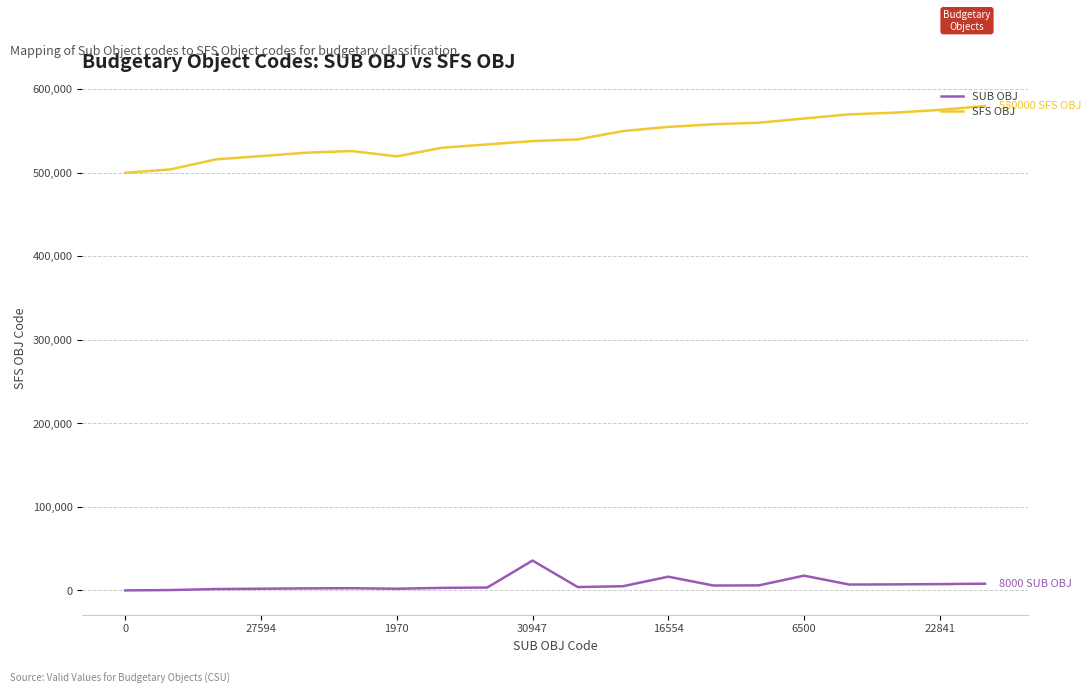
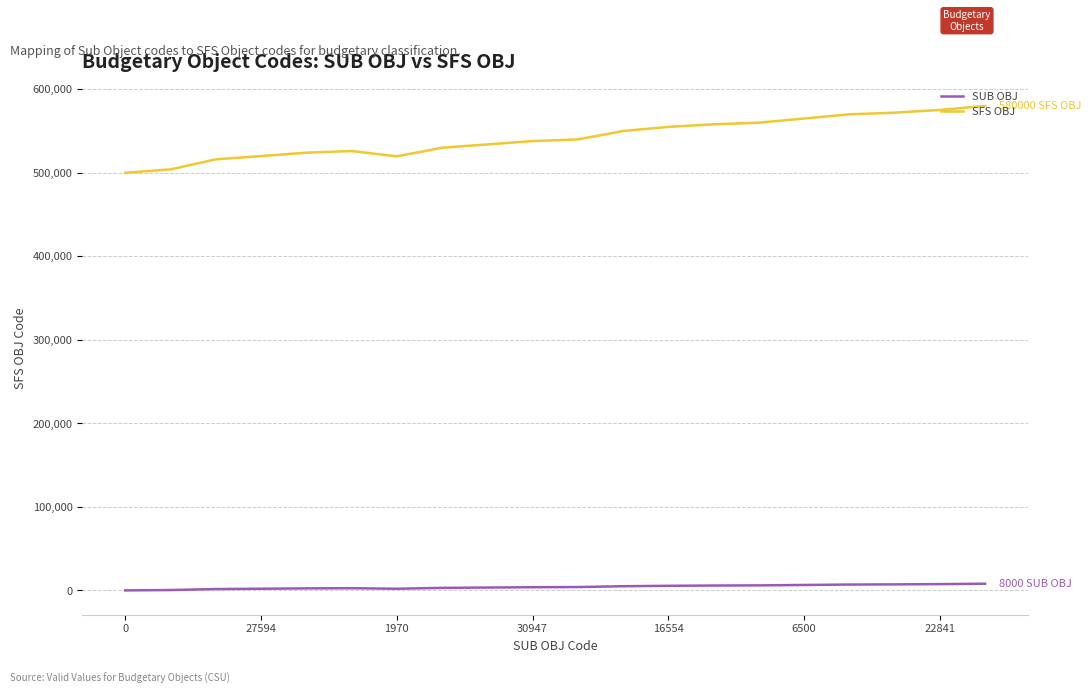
SUB OBJ, 30947: 40,000 -> 0
SUB OBJ, 16554: 20,000 -> 10,000
SUB OBJ, 6500: 20,000 -> 10,000
